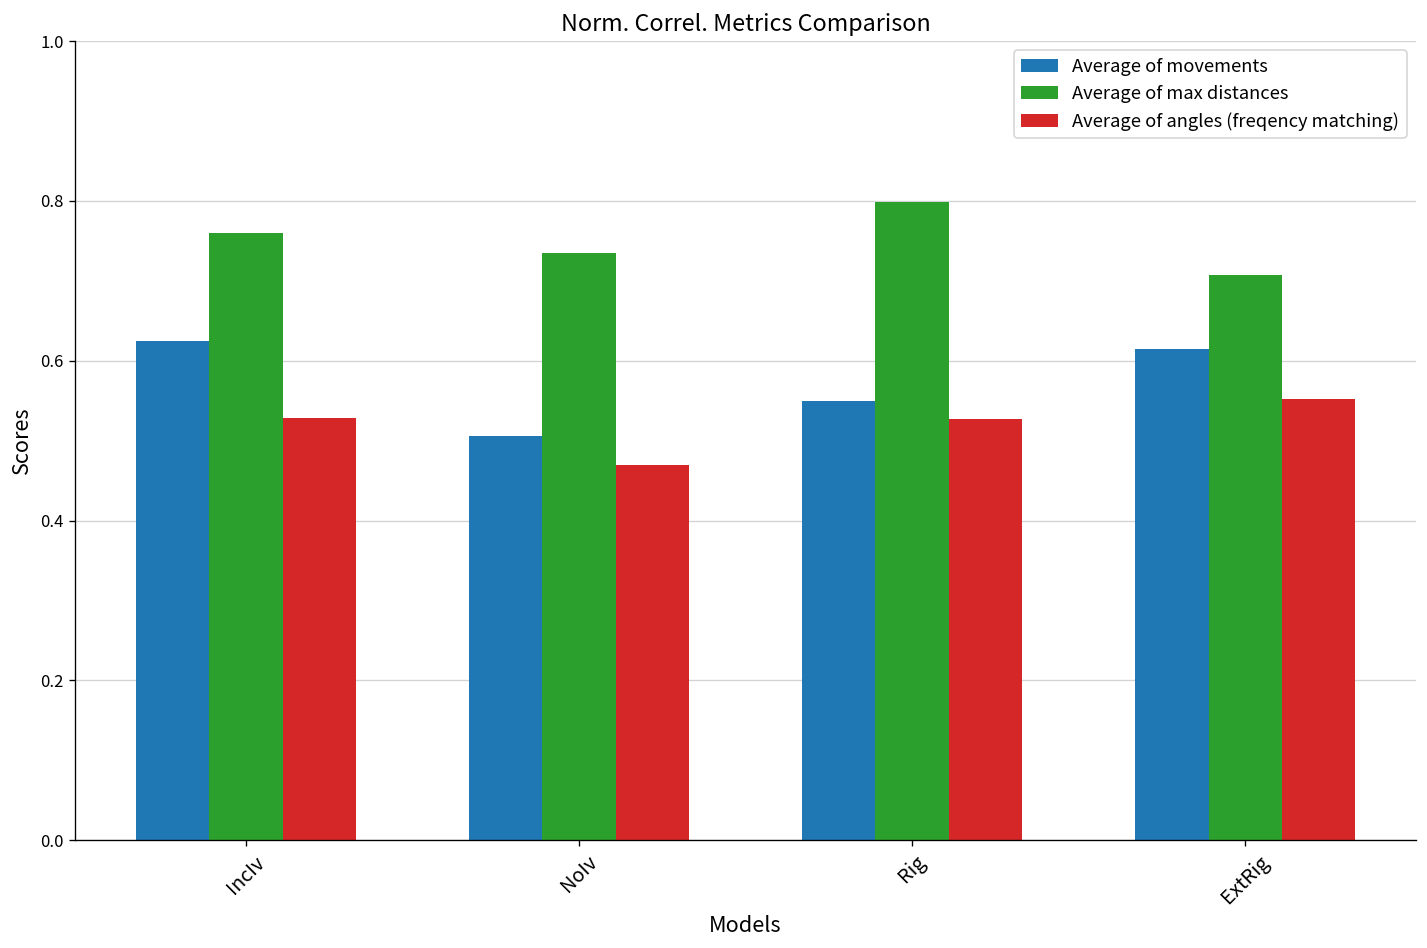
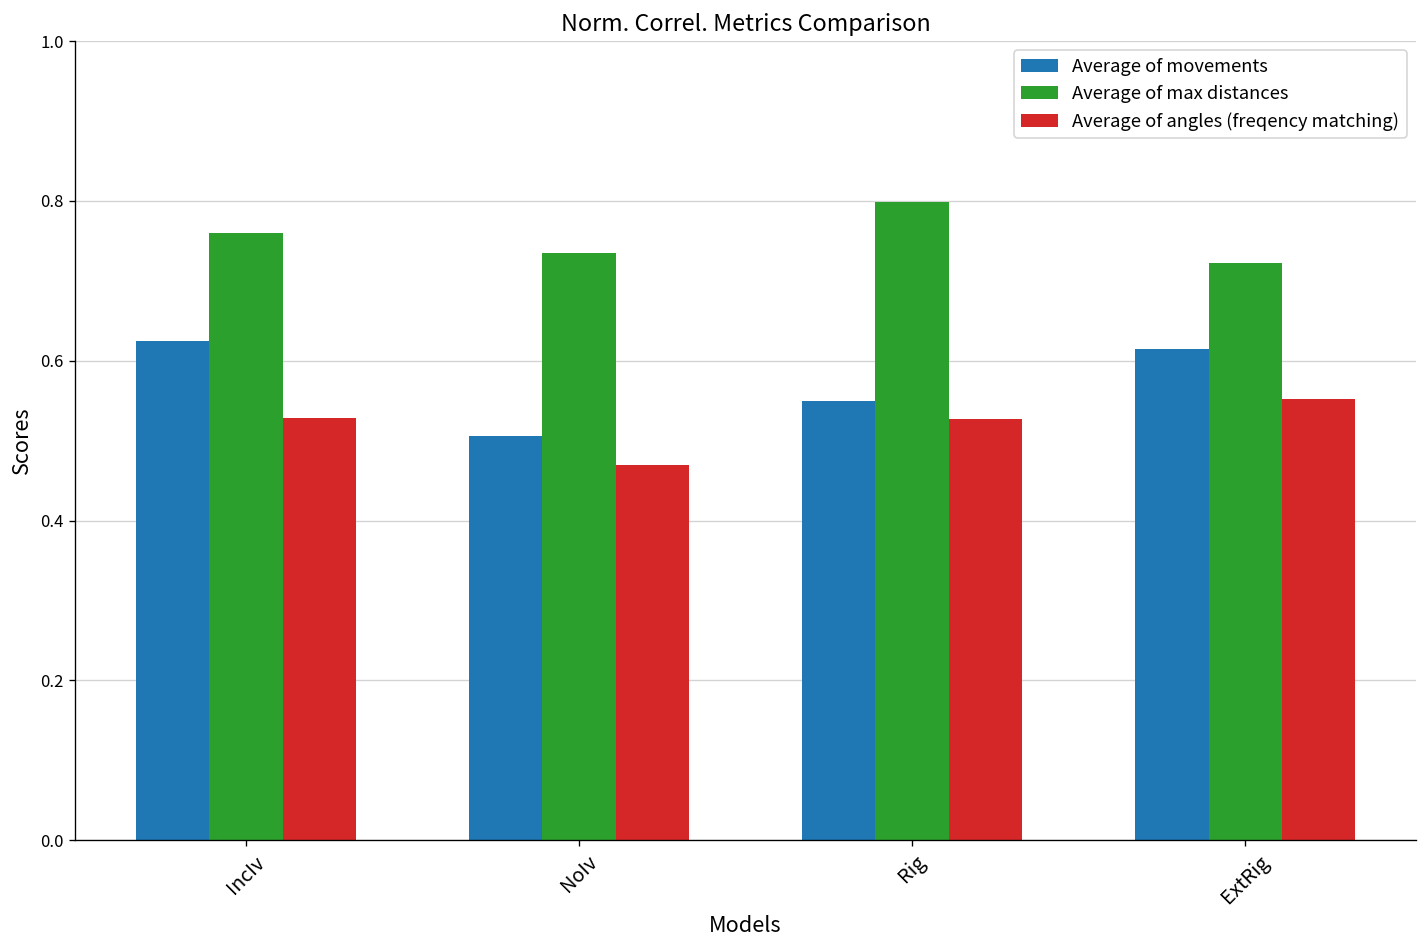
Average of max distances, ExtRig: 0.71 -> 0.72
